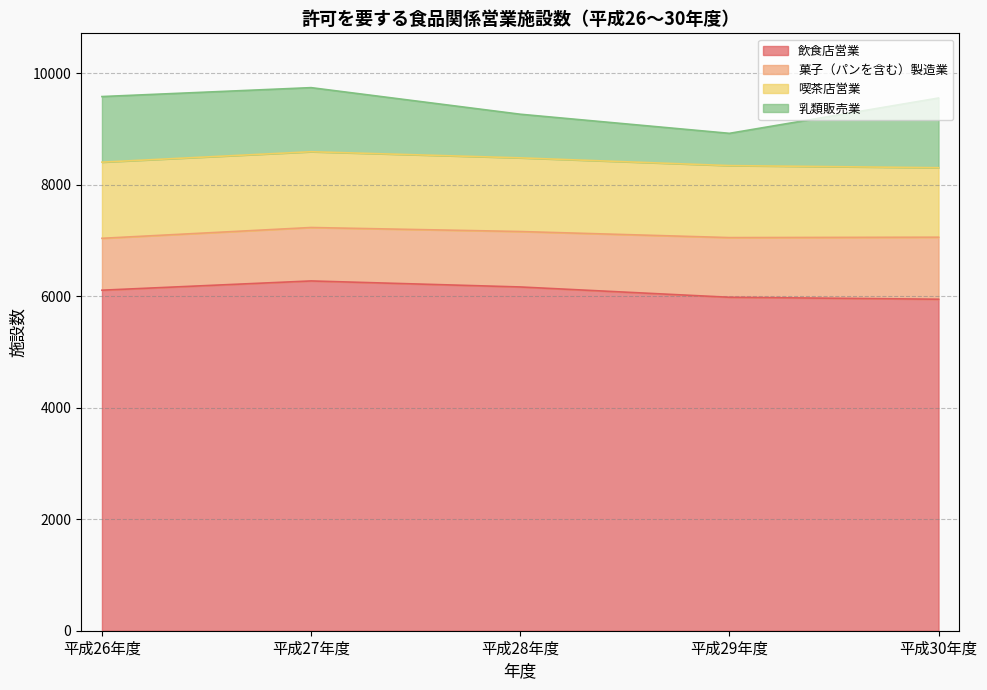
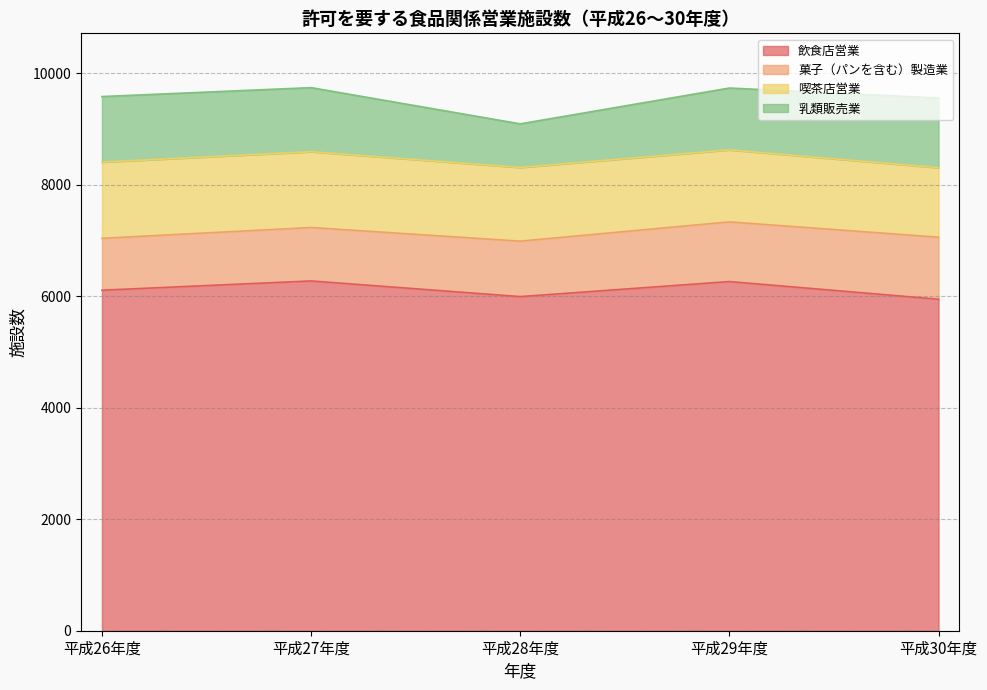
飲食店営業, 平成28年度: 6200 -> 6000
飲食店営業, 平成29年度: 6000 -> 6300
乳類販売業, 平成29年度: 600 -> 1100
